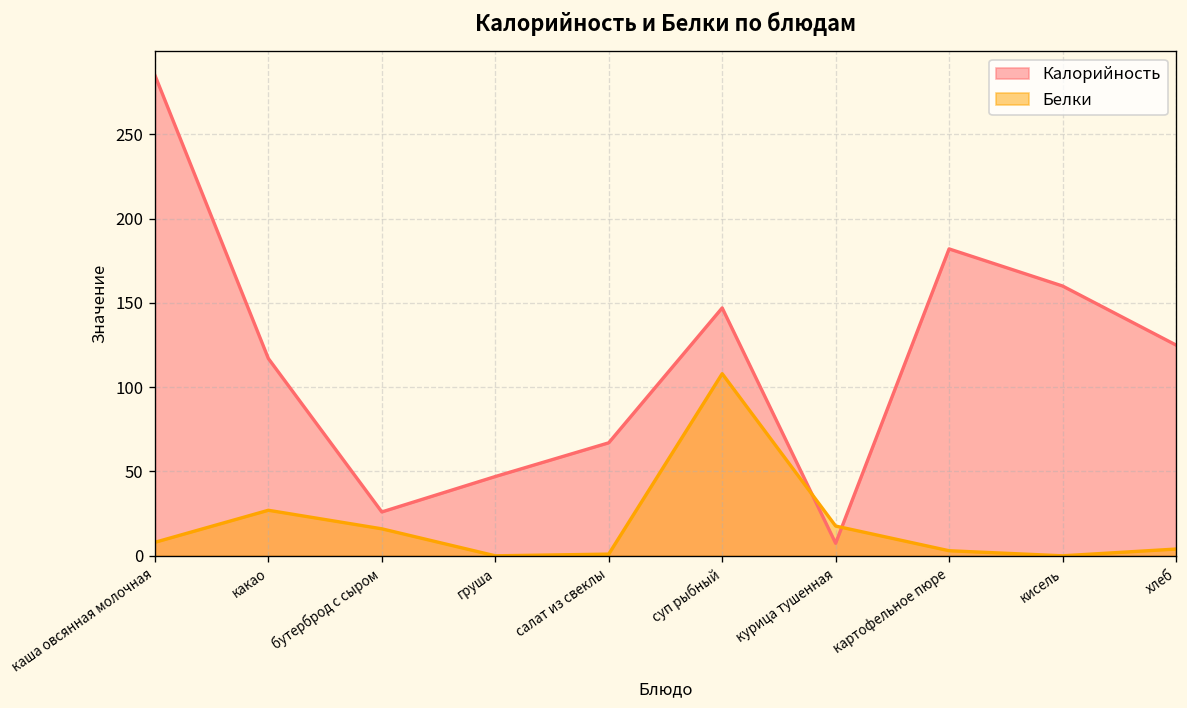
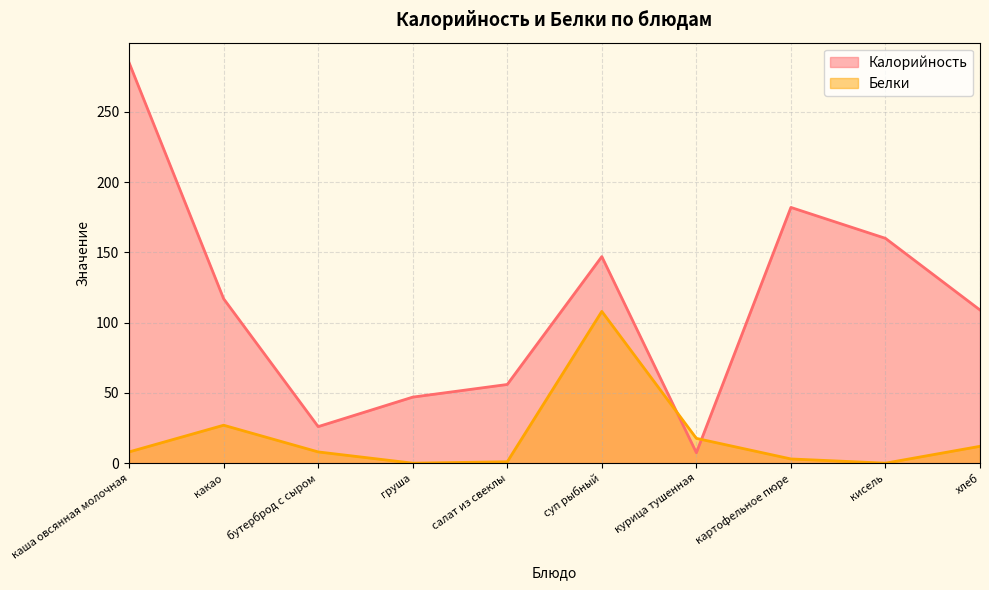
Белки, бутерброд с сыром: 16 -> 8
Калорийность, салат из свеклы: 67 -> 56
Калорийность, хлеб: 125 -> 109
Белки, хлеб: 4 -> 12
